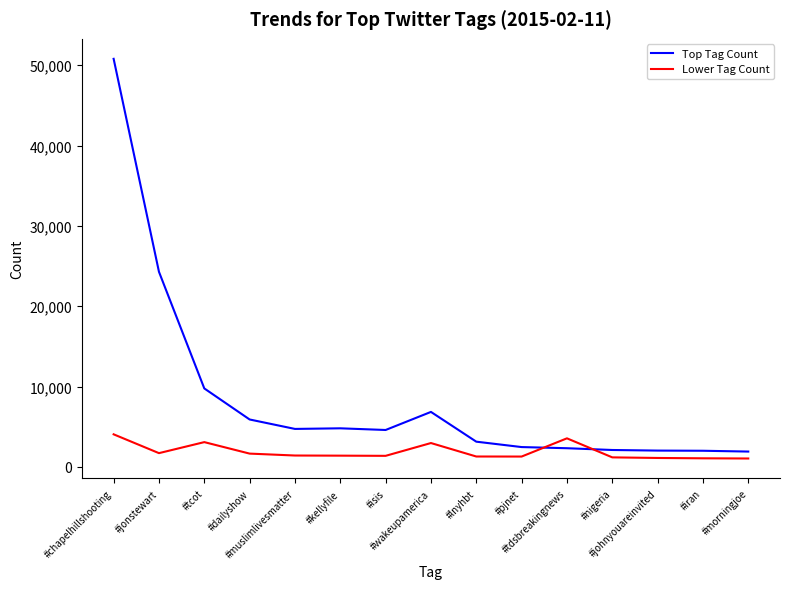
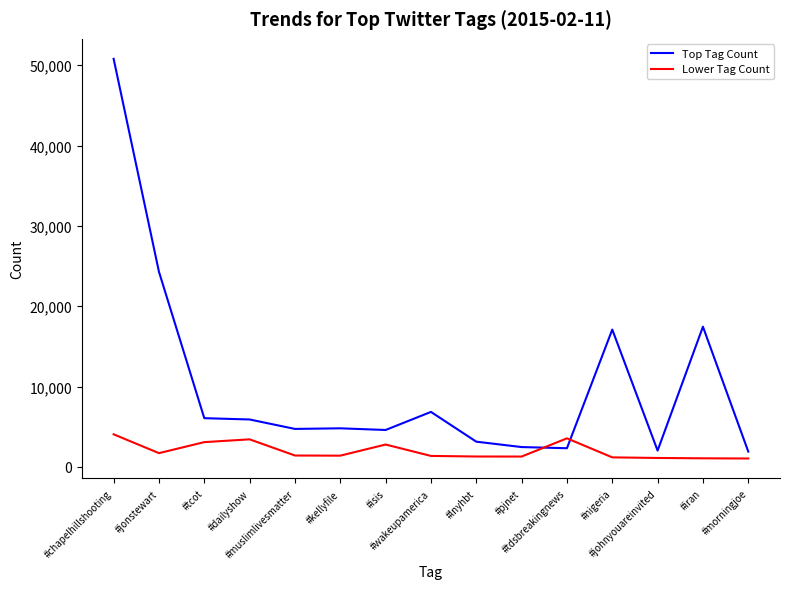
Top Tag Count, #tcot: 10,000 -> 6,000
Lower Tag Count, #dailyshow: 2,000 -> 3,000
Lower Tag Count, #isis: 1,000 -> 3,000
Lower Tag Count, #wakeupamerica: 3,000 -> 1,000
Top Tag Count, #nigeria: 2,000 -> 17,000
Top Tag Count, #iran: 2,000 -> 17,000
